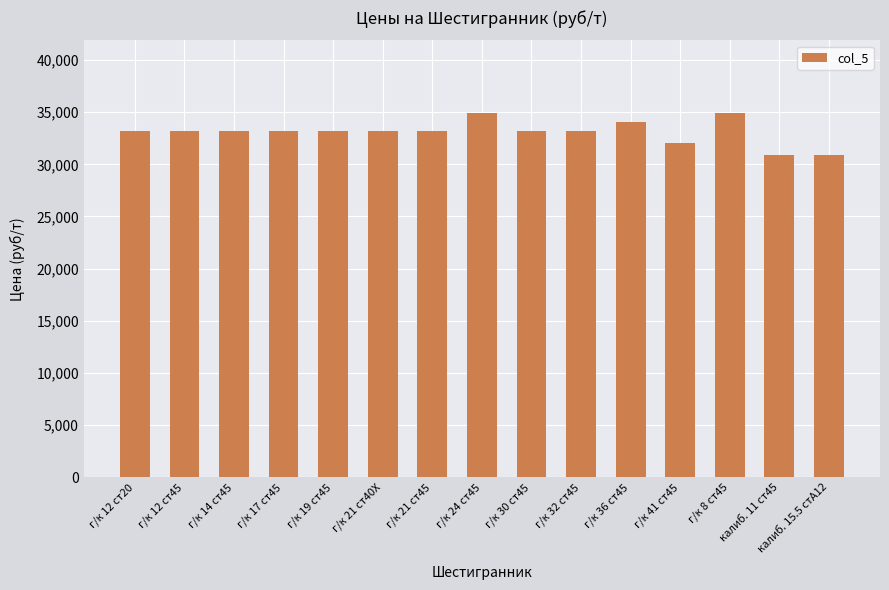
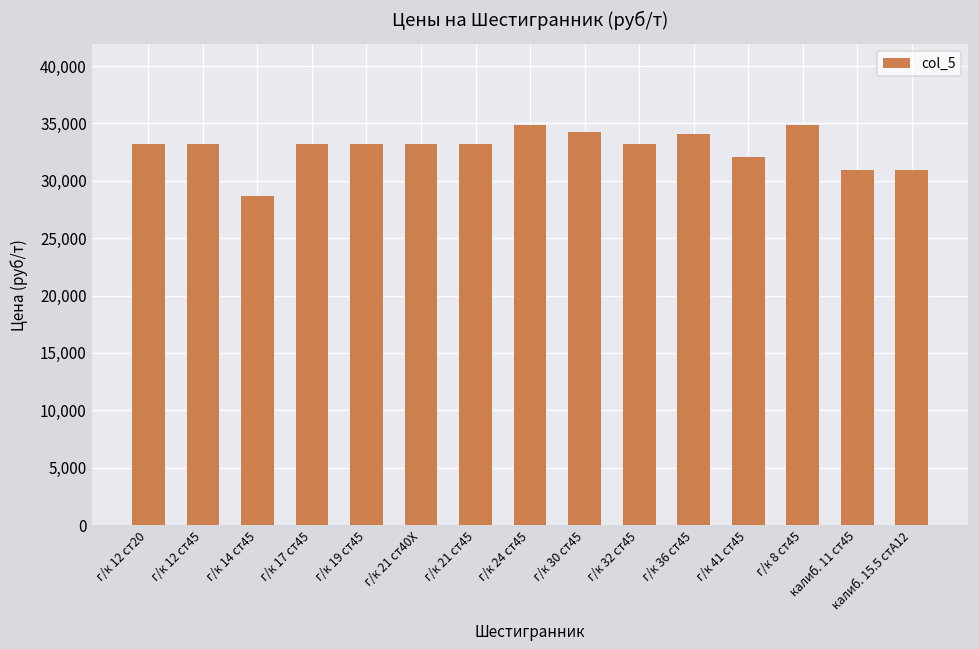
г/к 14 ст45: 33,200 -> 28,700
г/к 30 ст45: 33,200 -> 34,200
